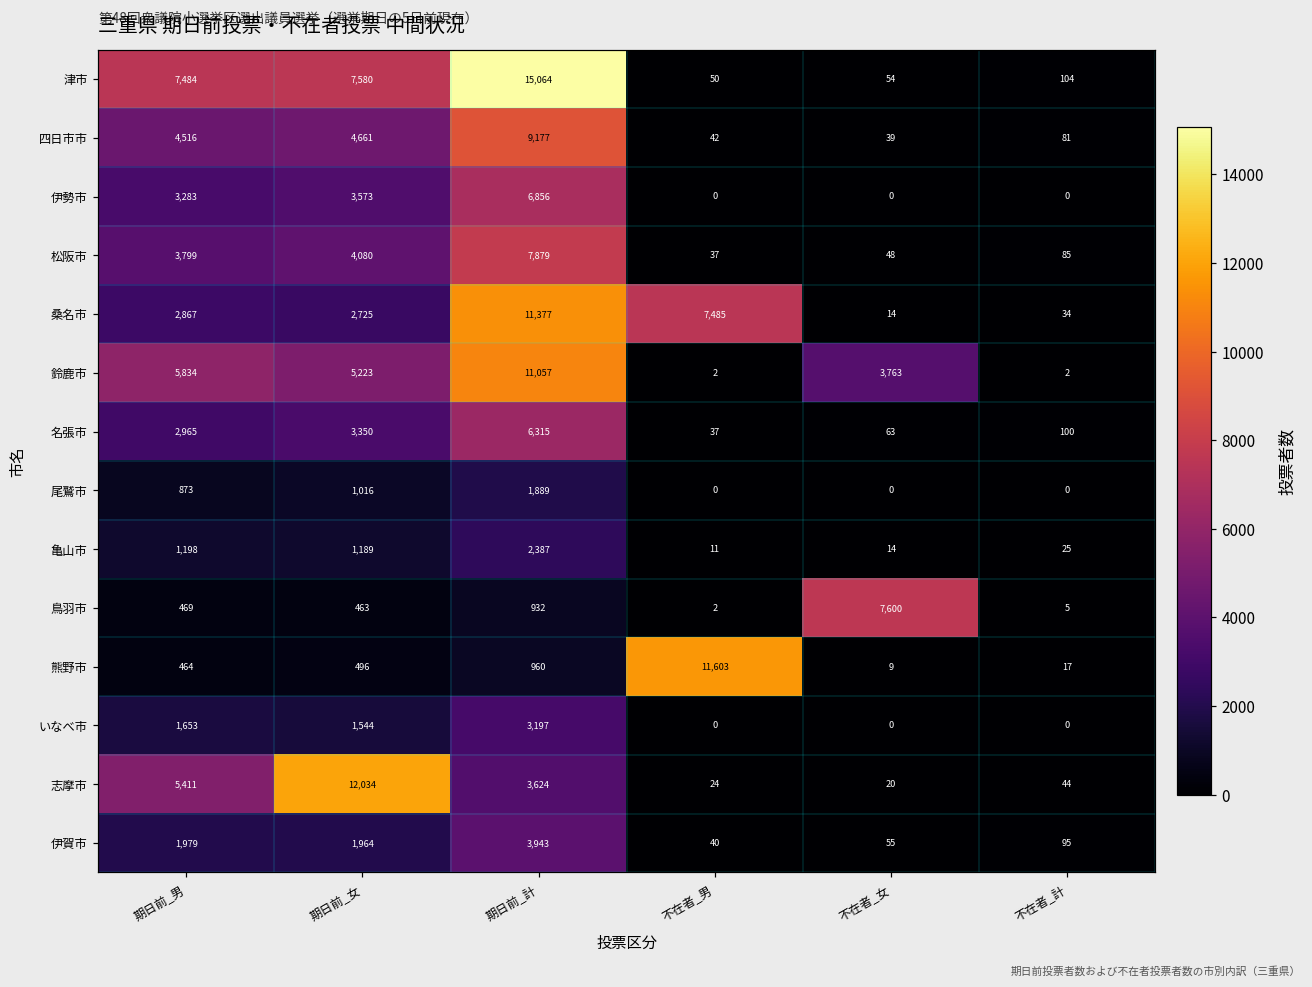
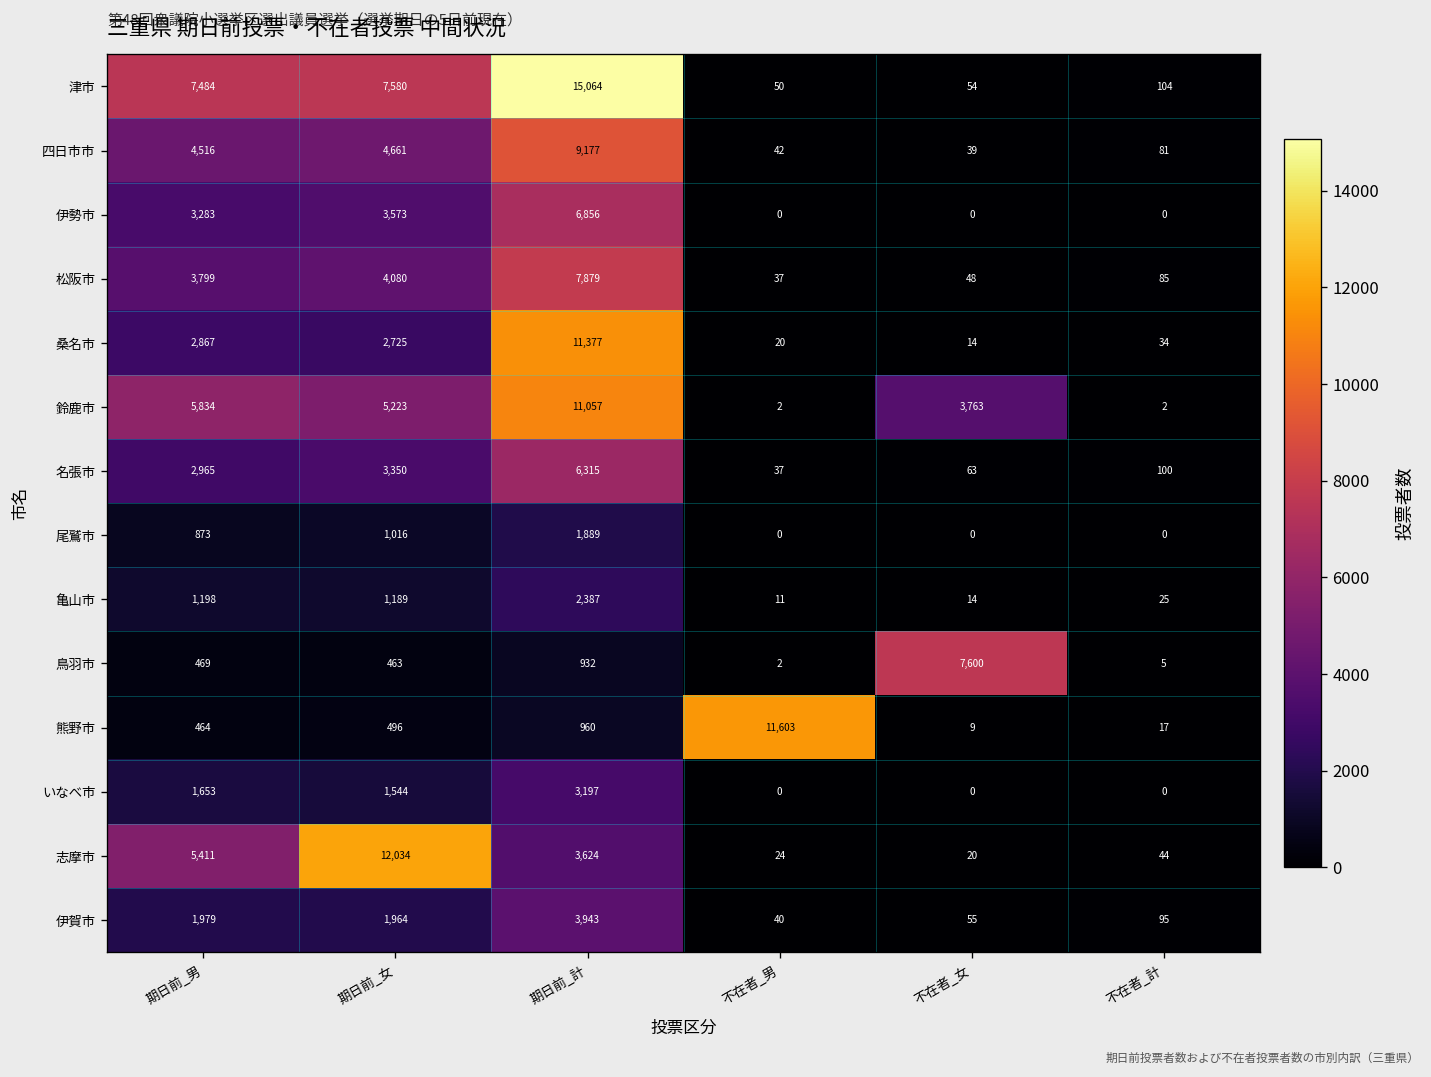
桑名市, 不在者_男: 7,485 -> 20
